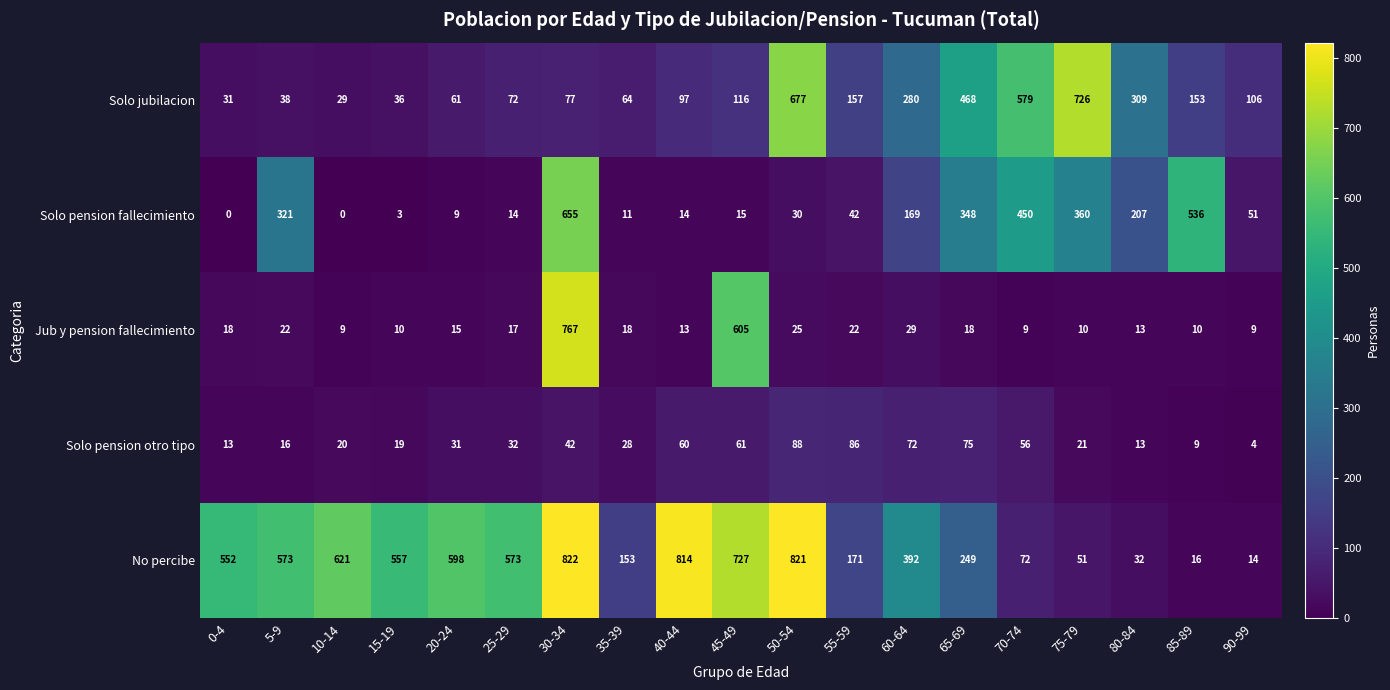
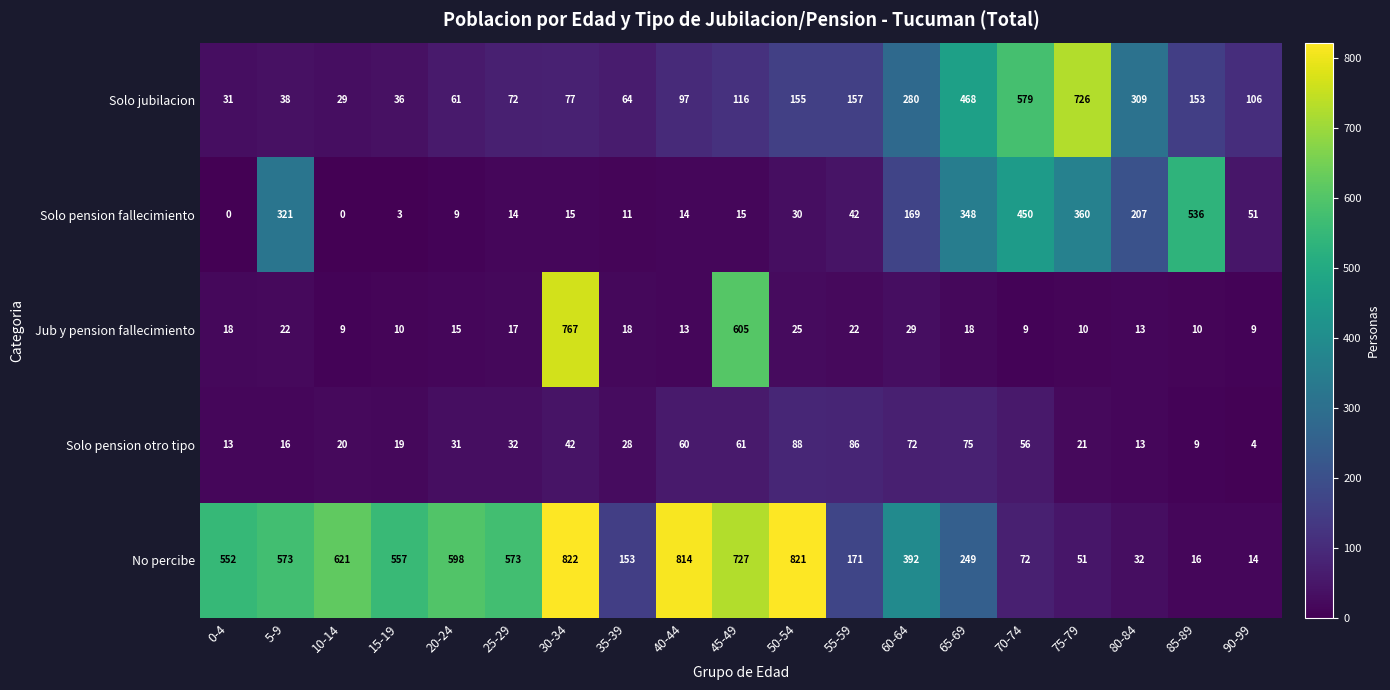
Solo jubilacion, 50-54: 677 -> 155
Solo pension fallecimiento, 30-34: 655 -> 15
